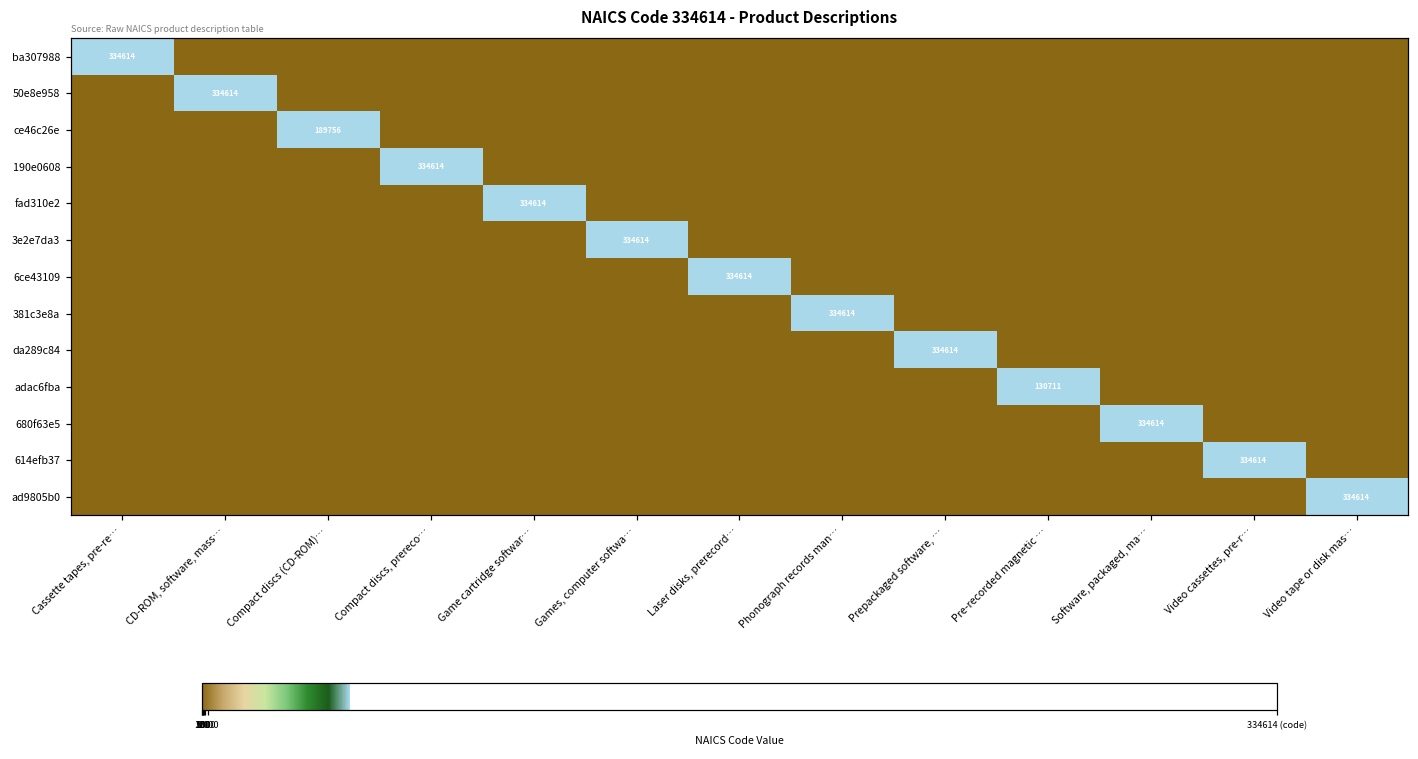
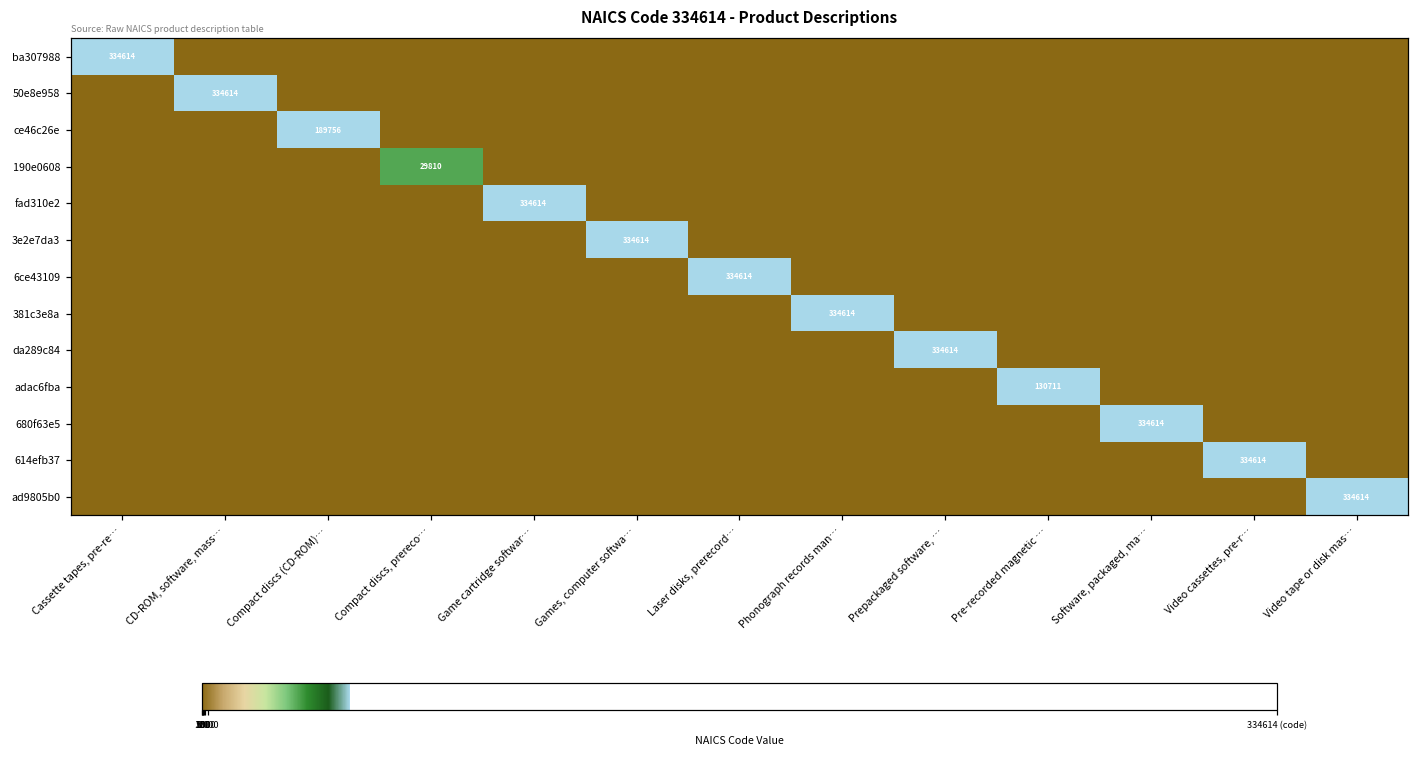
190e0608, Compact discs, prereco…: 334614 -> 29810
